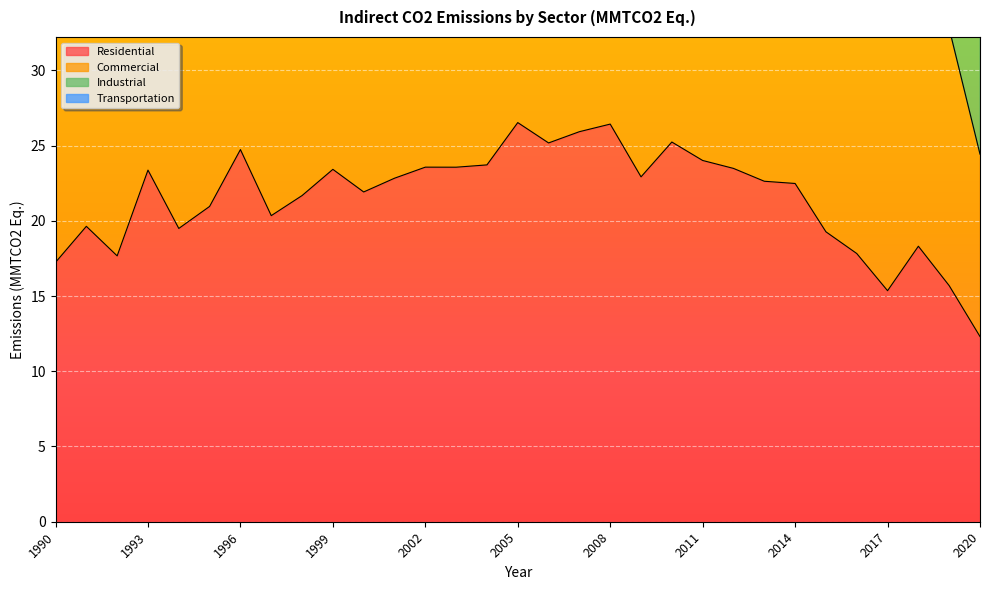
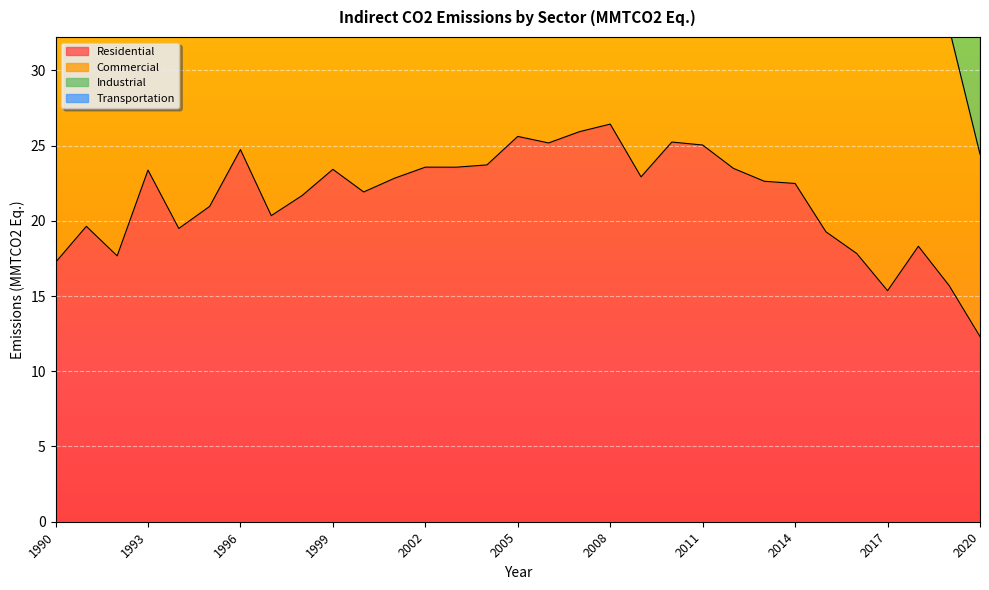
Residential, 2005: 26.5 -> 25.6
Residential, 2011: 24.0 -> 25.0
